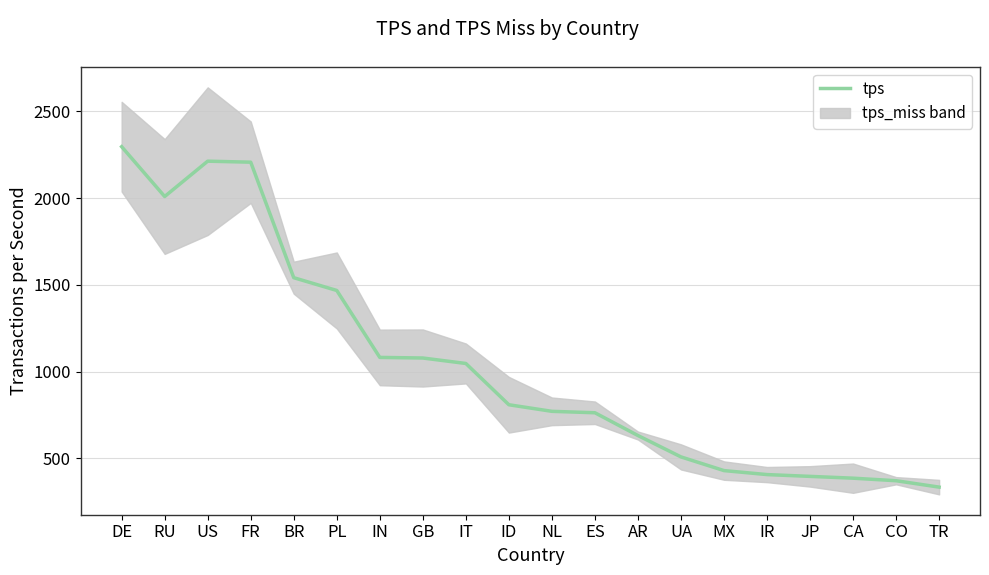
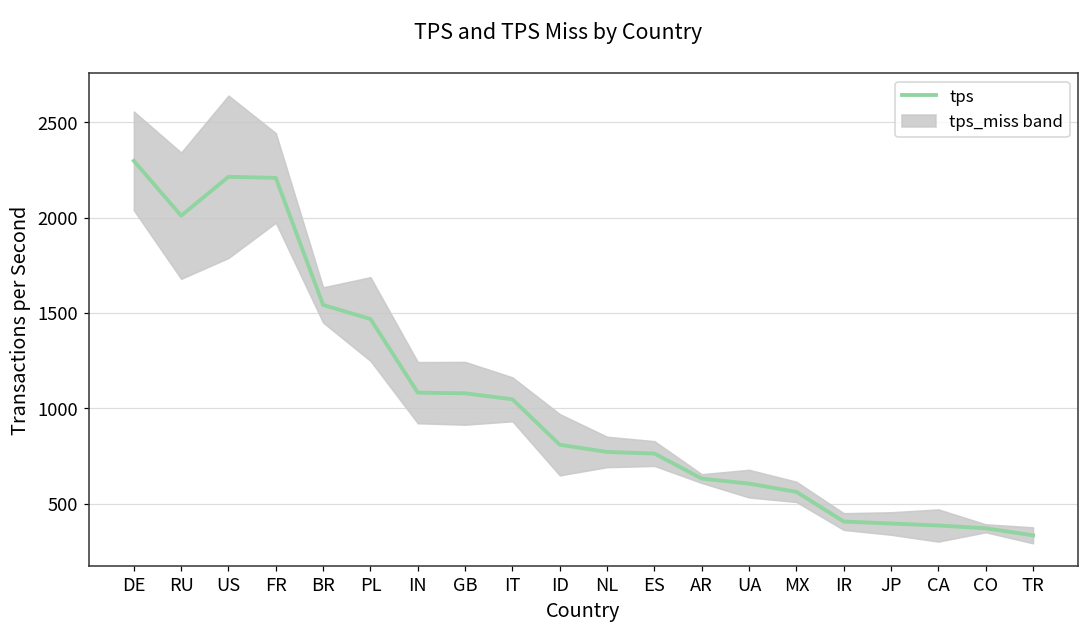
tps, UA: 510 -> 610
tps, MX: 430 -> 560
